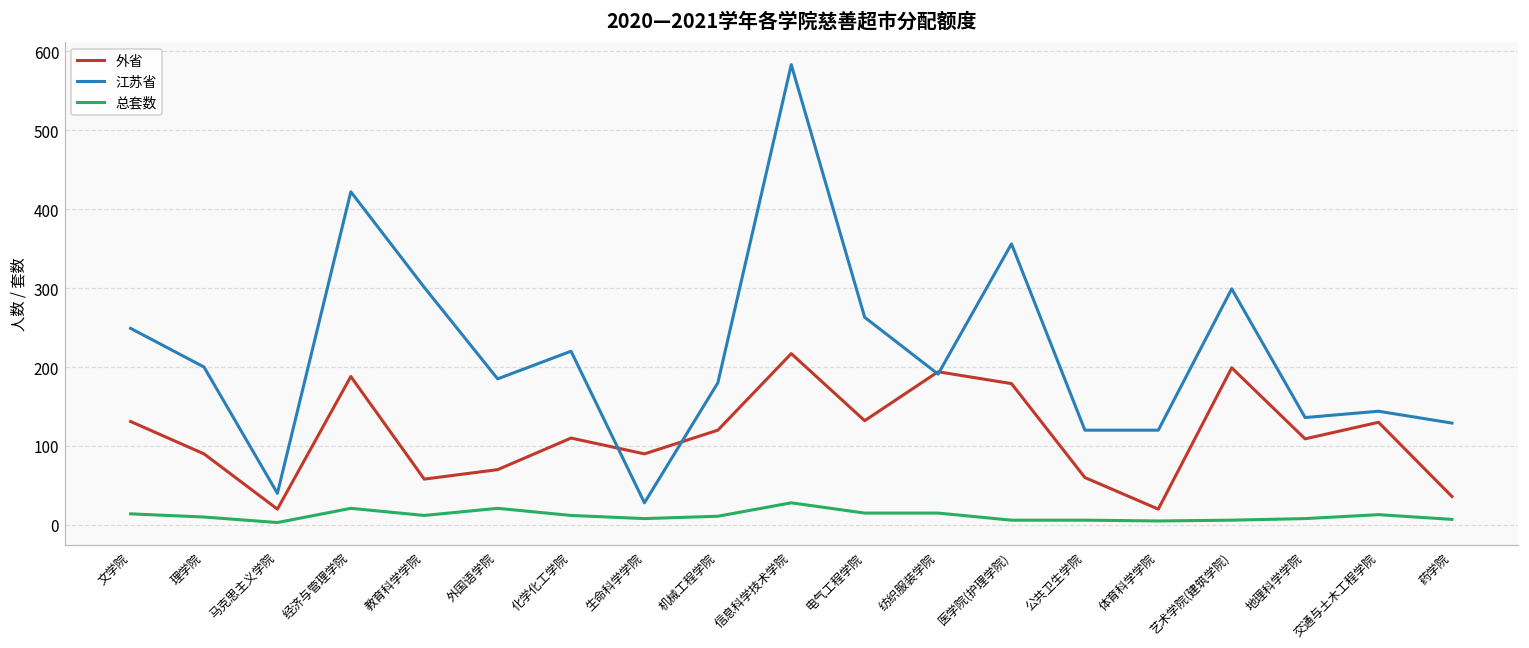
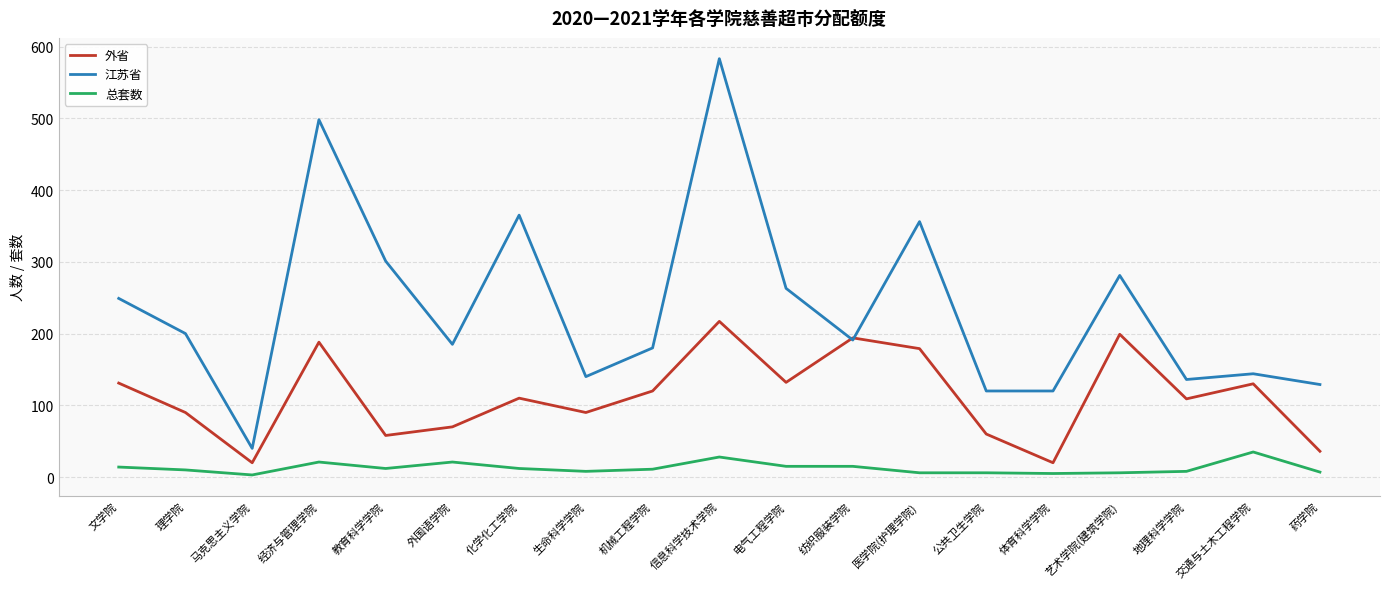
江苏省, 经济与管理学院: 420 -> 500
江苏省, 化学化工学院: 220 -> 370
江苏省, 生命科学学院: 30 -> 140
江苏省, 艺术学院(建筑学院): 300 -> 280
总套数, 交通与土木工程学院: 10 -> 40
